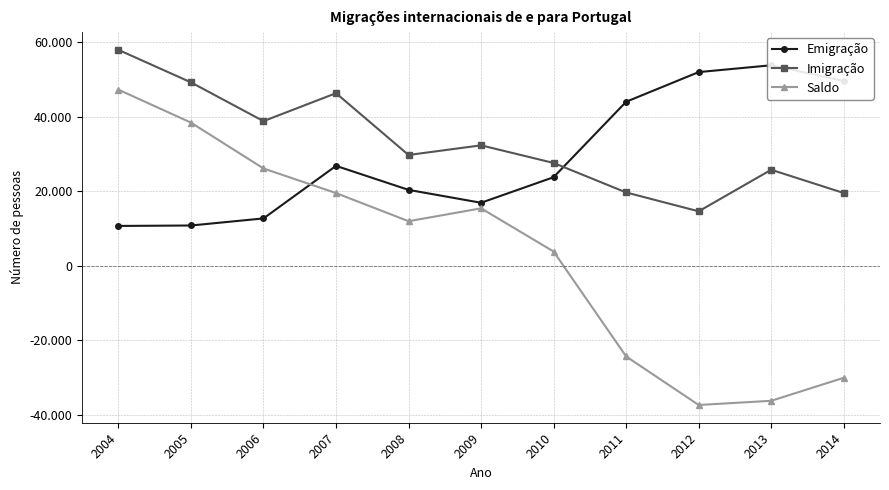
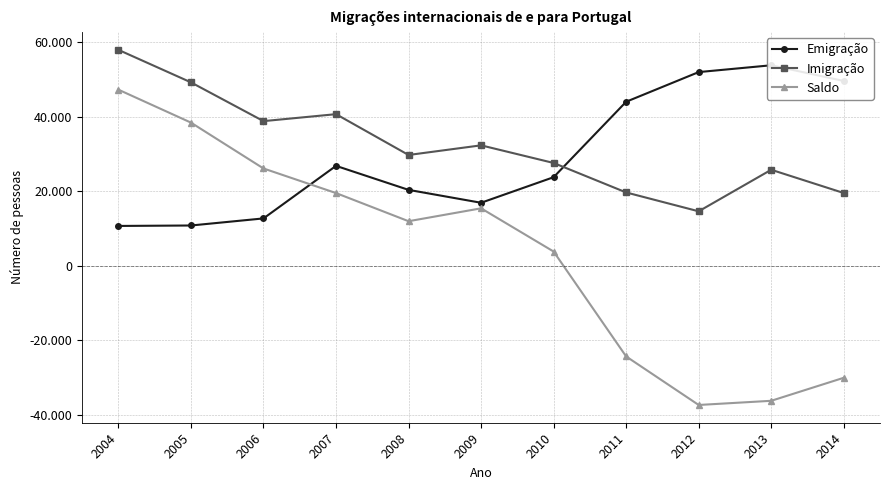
Imigração, 2007: 46 -> 41
